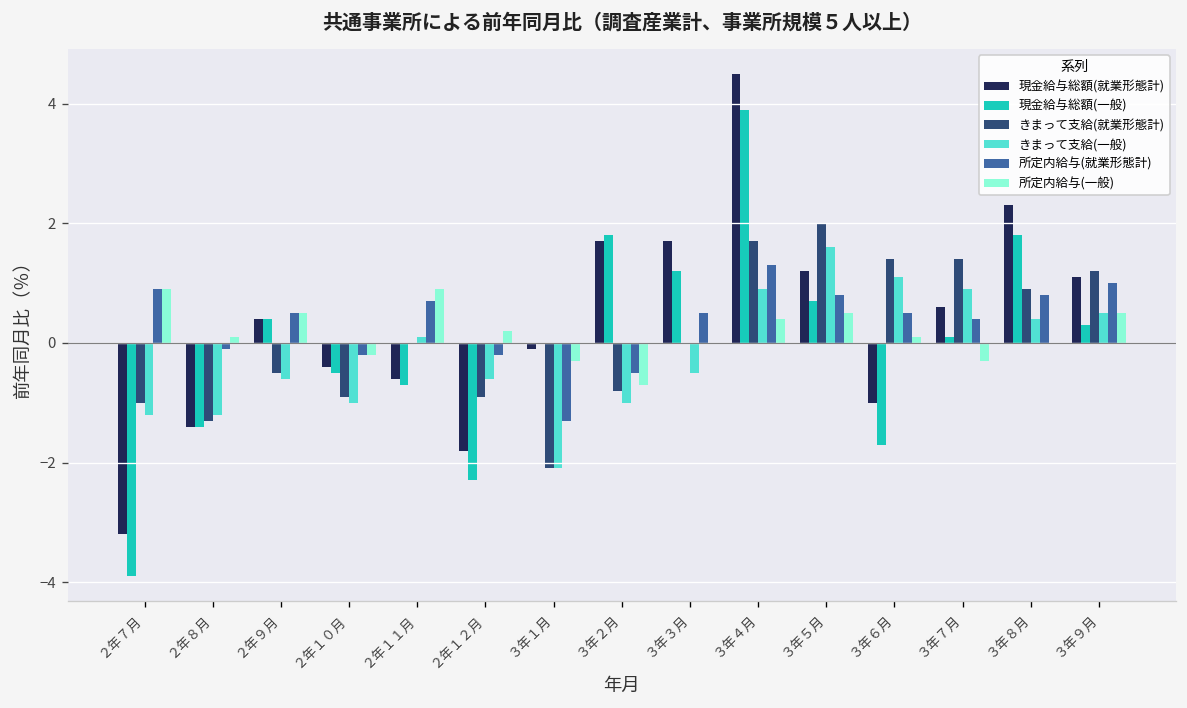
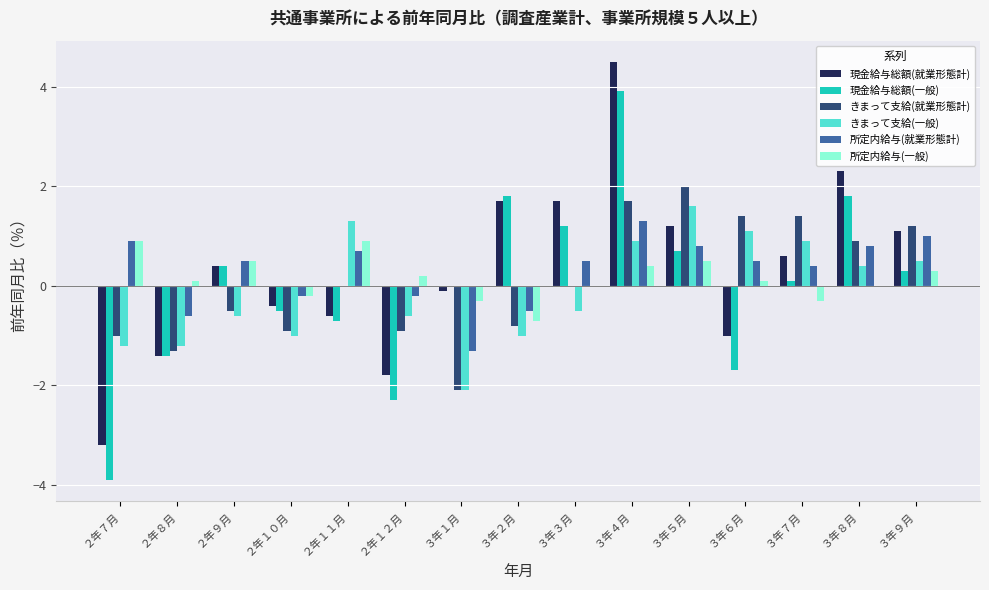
所定内給与(就業形態計), ２年８月: -0.1 -> -0.6
きまって支給(一般), ２年１１月: 0.1 -> 1.3
所定内給与(一般), ３年９月: 0.5 -> 0.3
